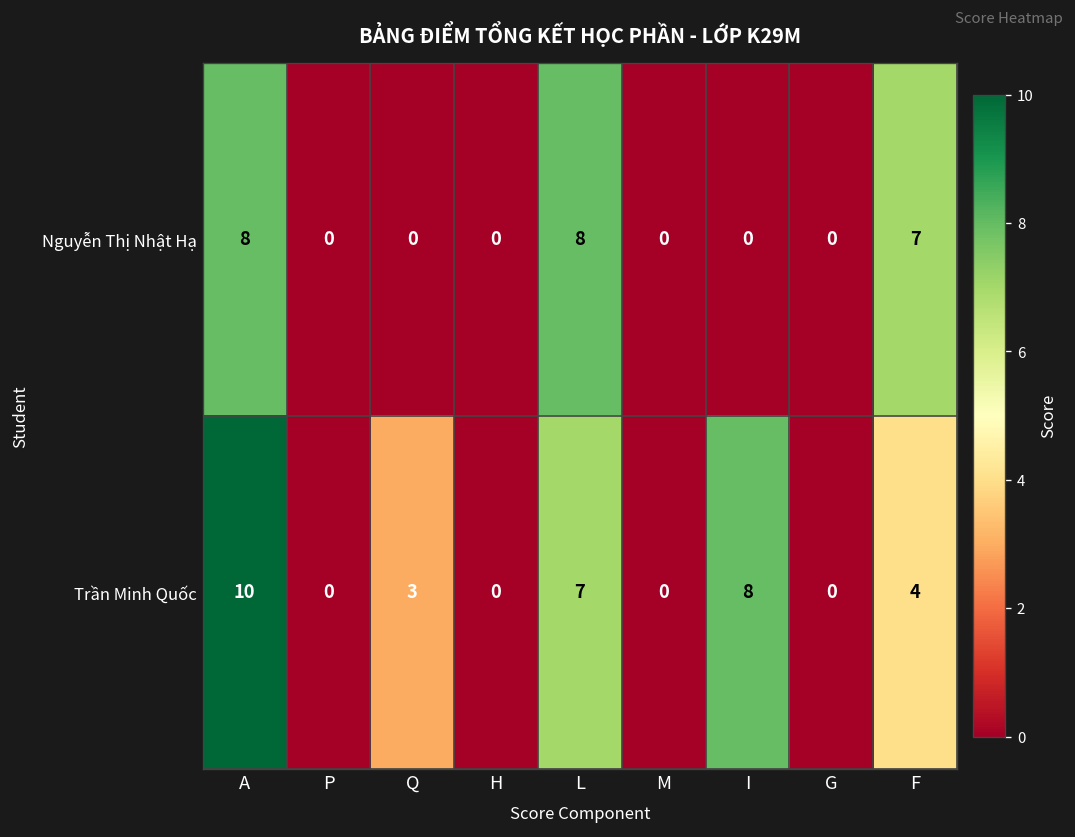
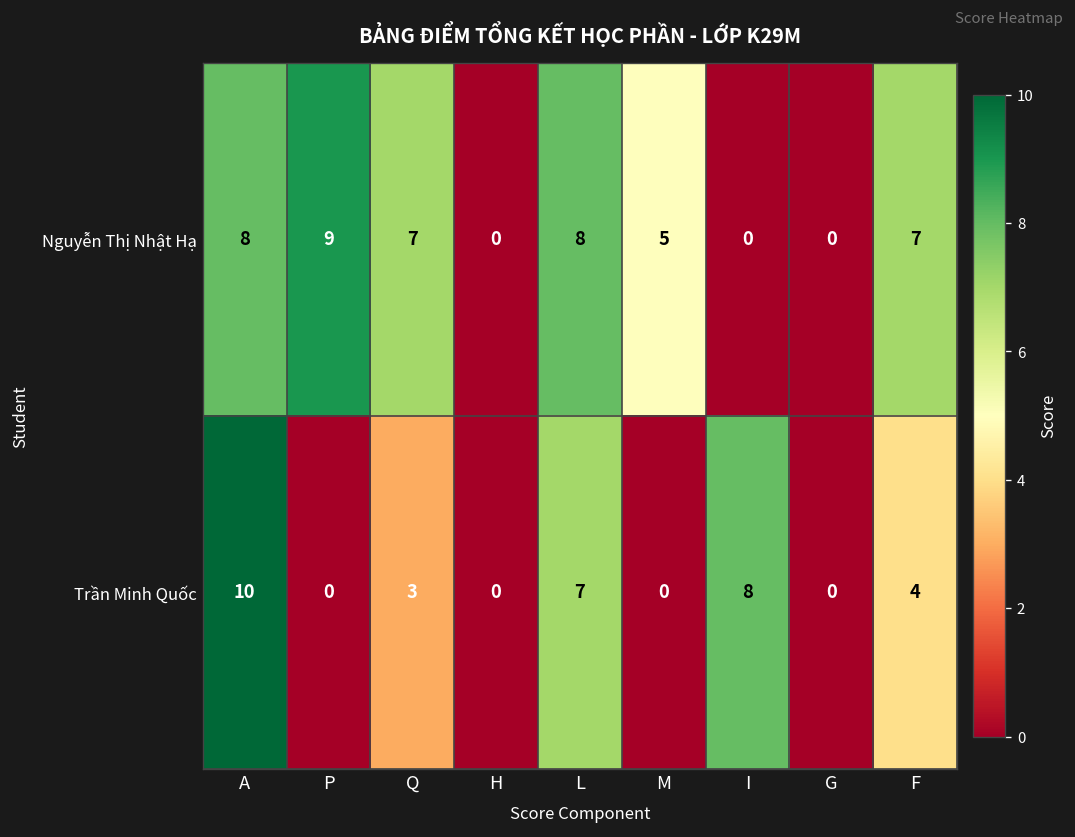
Nguyễn Thị Nhật Hạ, P: 0 -> 9
Nguyễn Thị Nhật Hạ, Q: 0 -> 7
Nguyễn Thị Nhật Hạ, M: 0 -> 5
